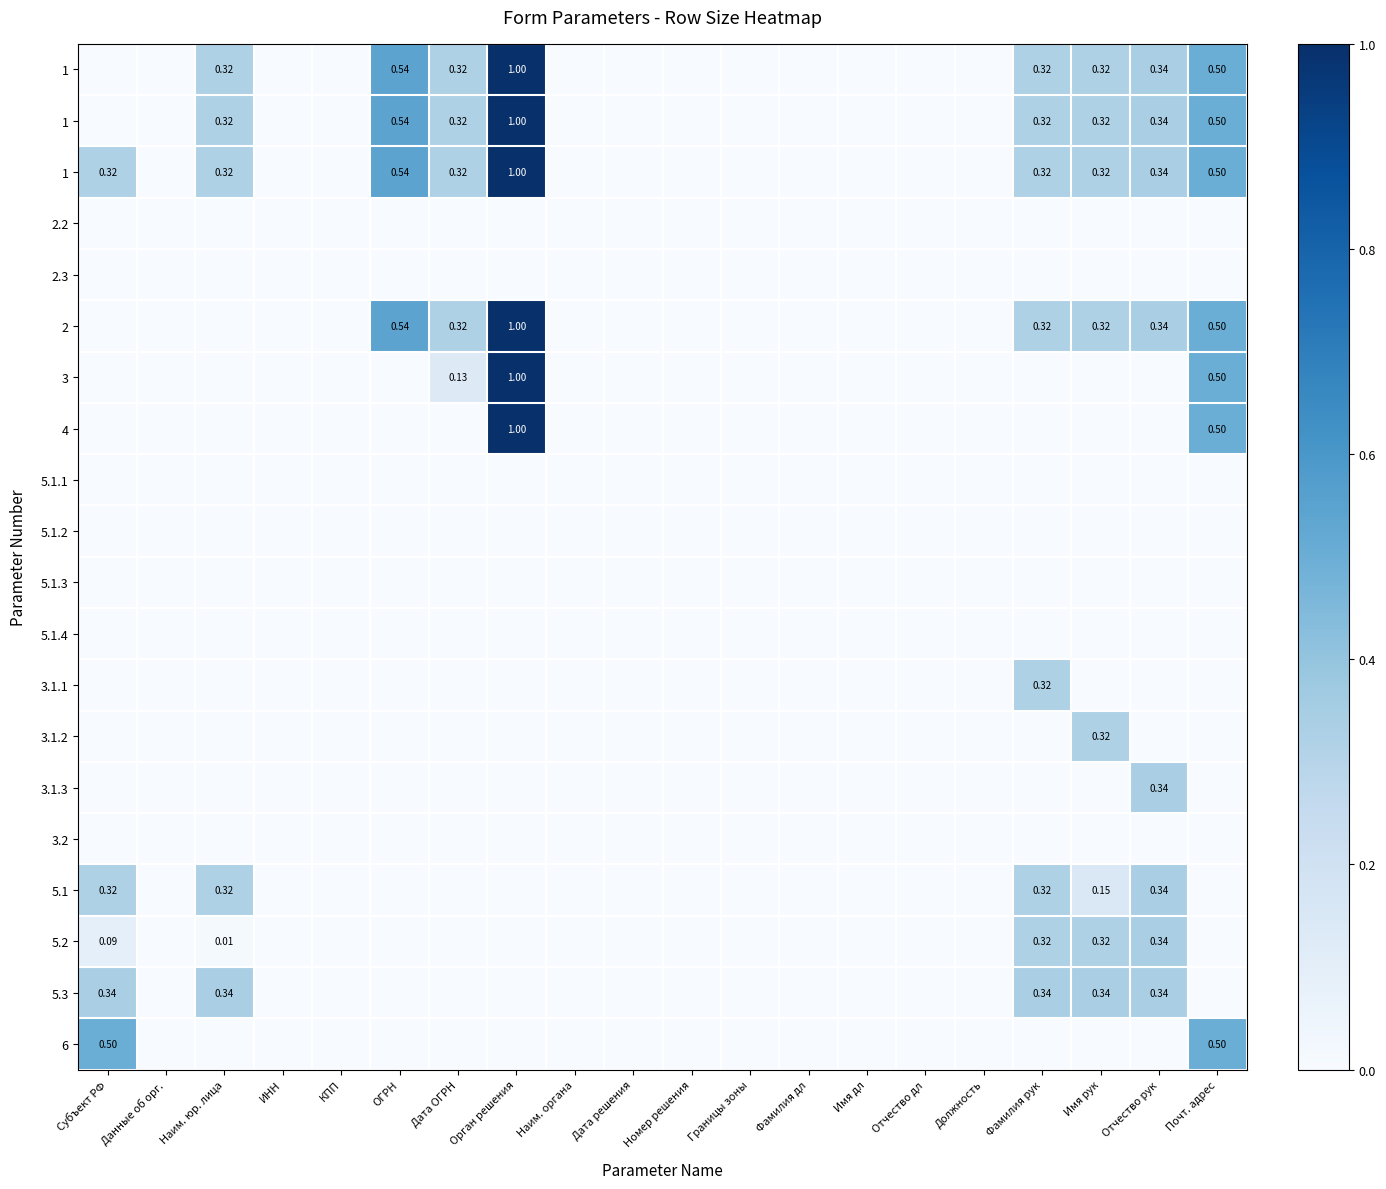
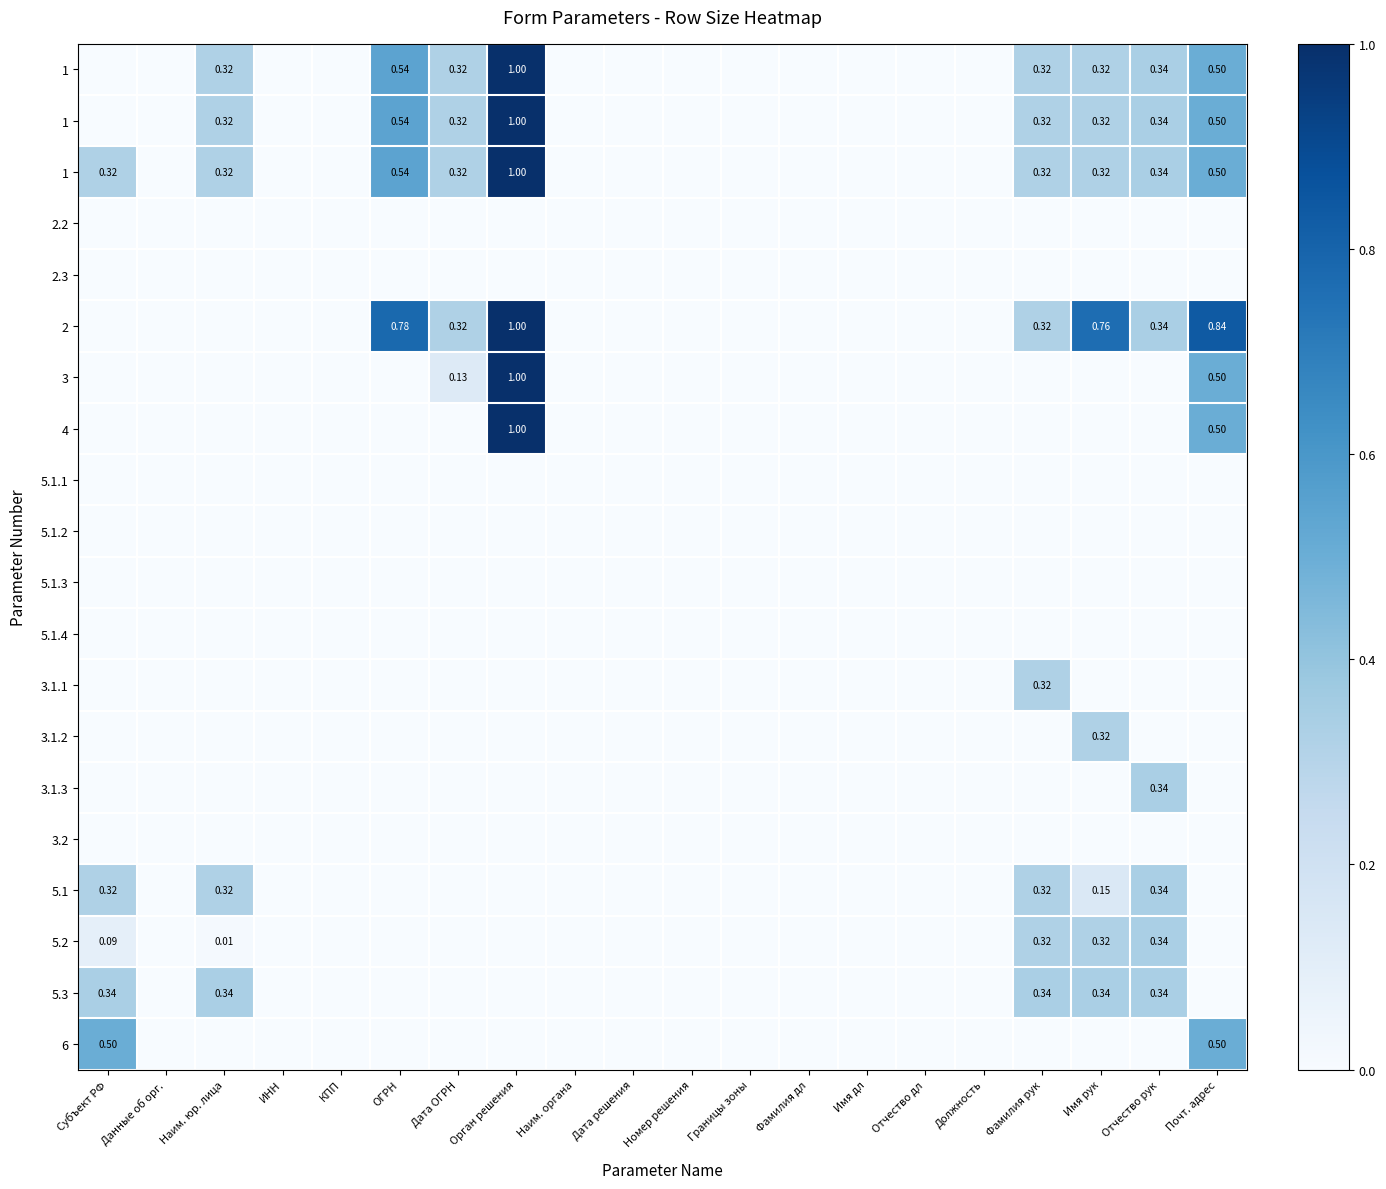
2, ОГРН: 0.54 -> 0.78
2, Имя рук: 0.32 -> 0.76
2, Почт. адрес: 0.50 -> 0.84
